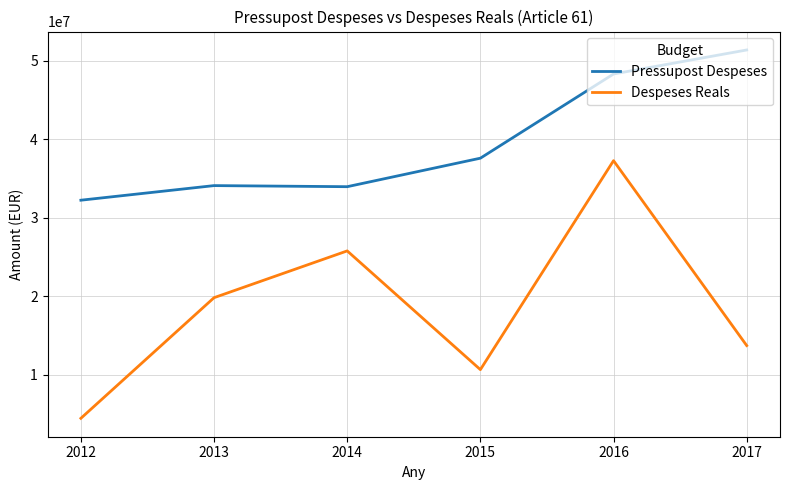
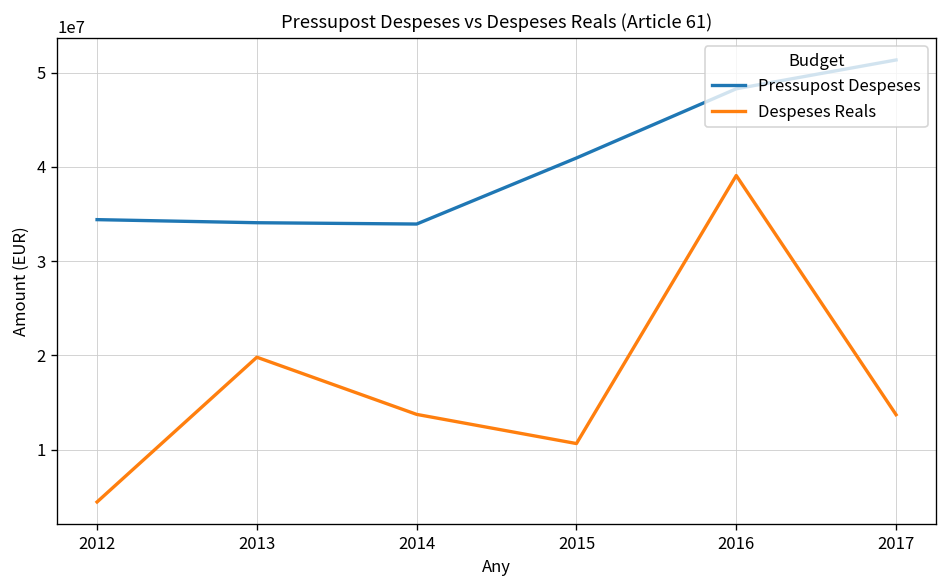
Pressupost Despeses, 2012: 32000000 -> 34000000
Despeses Reals, 2014: 26000000 -> 14000000
Pressupost Despeses, 2015: 38000000 -> 41000000
Despeses Reals, 2016: 37000000 -> 39000000
